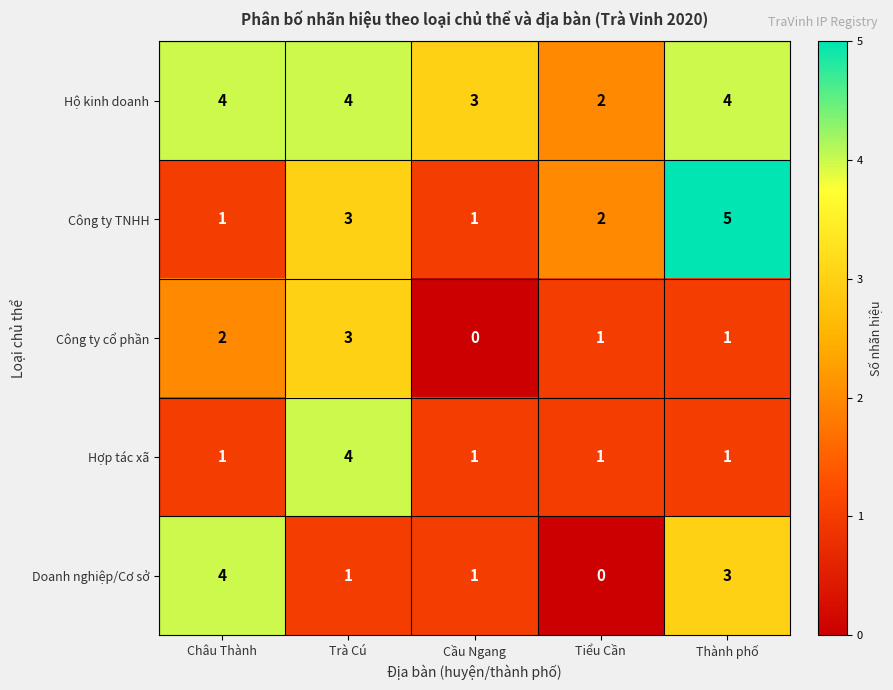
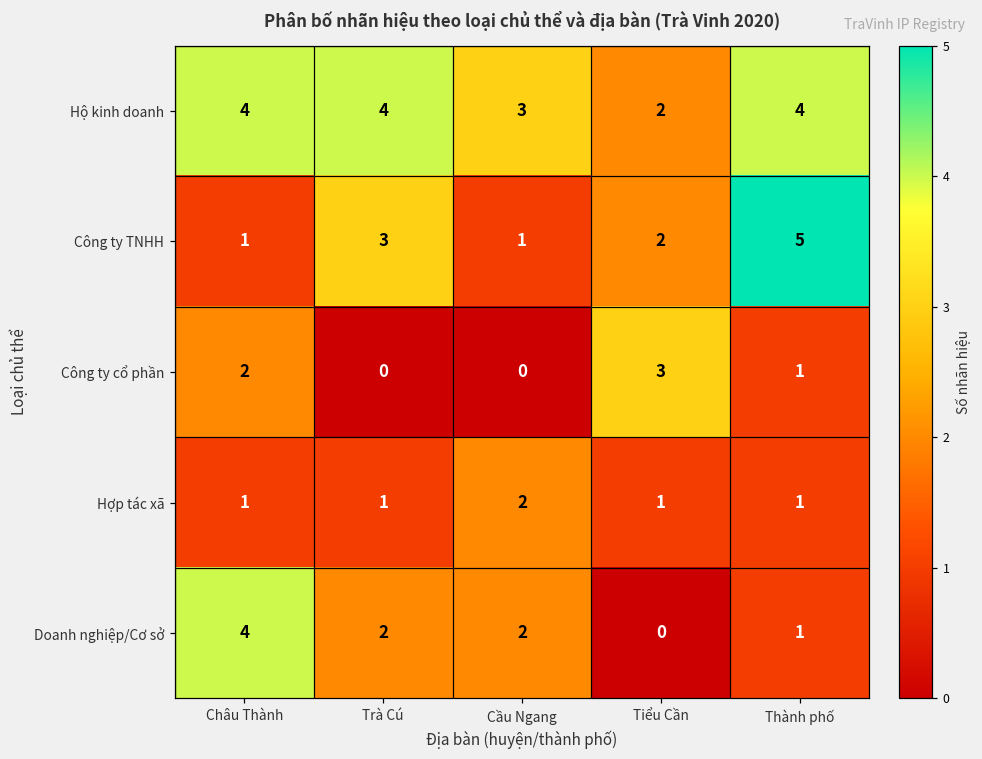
Công ty cổ phần, Trà Cú: 3 -> 0
Công ty cổ phần, Tiểu Cần: 1 -> 3
Hợp tác xã, Trà Cú: 4 -> 1
Hợp tác xã, Cầu Ngang: 1 -> 2
Doanh nghiệp/Cơ sở, Trà Cú: 1 -> 2
Doanh nghiệp/Cơ sở, Cầu Ngang: 1 -> 2
Doanh nghiệp/Cơ sở, Thành phố: 3 -> 1
